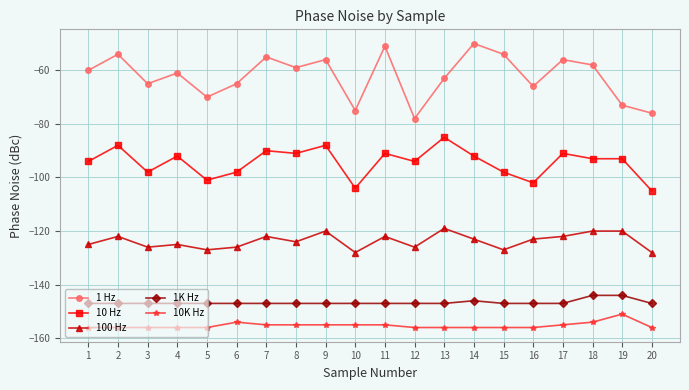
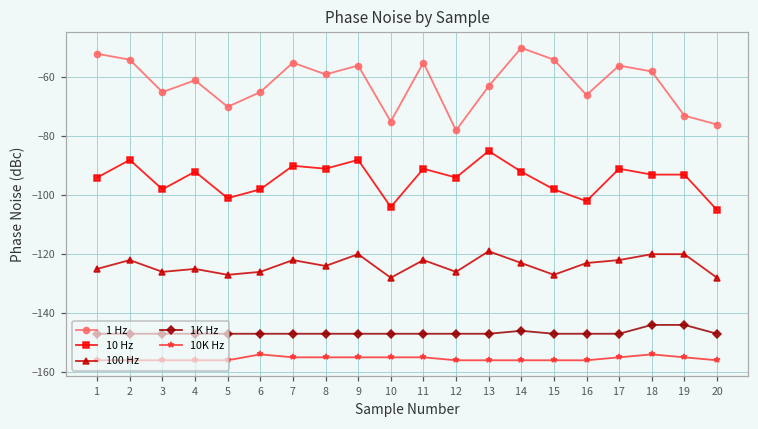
1 Hz, 1: -60 -> -52
1 Hz, 11: -51 -> -55
10K Hz, 19: -151 -> -155
